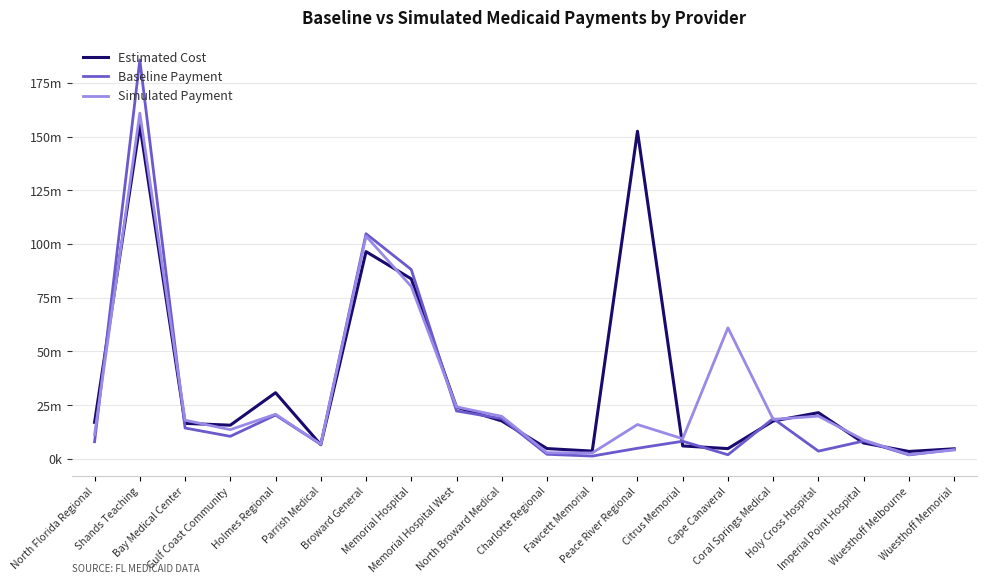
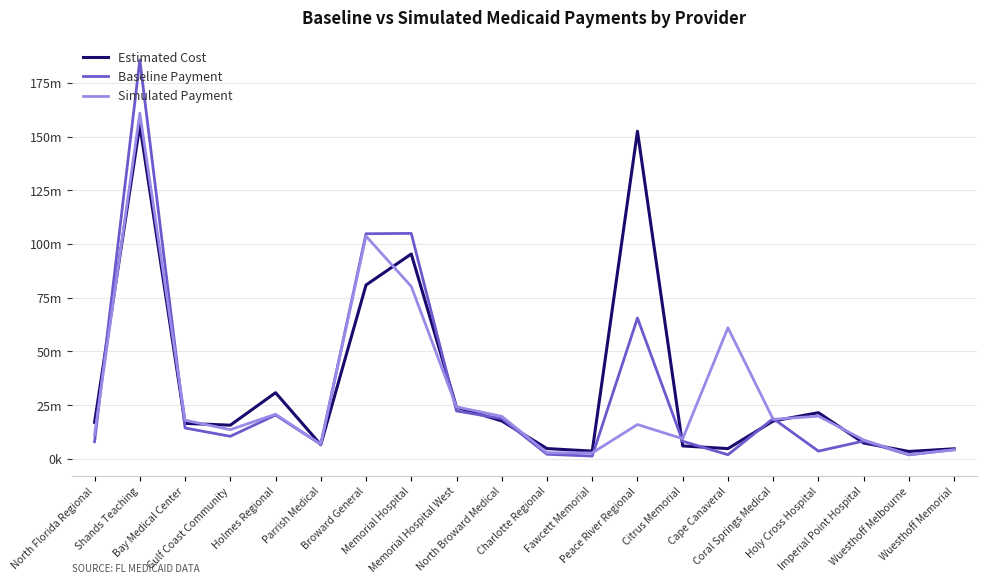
Estimated Cost, Broward General: 96m -> 81m
Estimated Cost, Memorial Hospital: 84m -> 95m
Baseline Payment, Memorial Hospital: 88m -> 105m
Baseline Payment, Peace River Regional: 5m -> 66m
